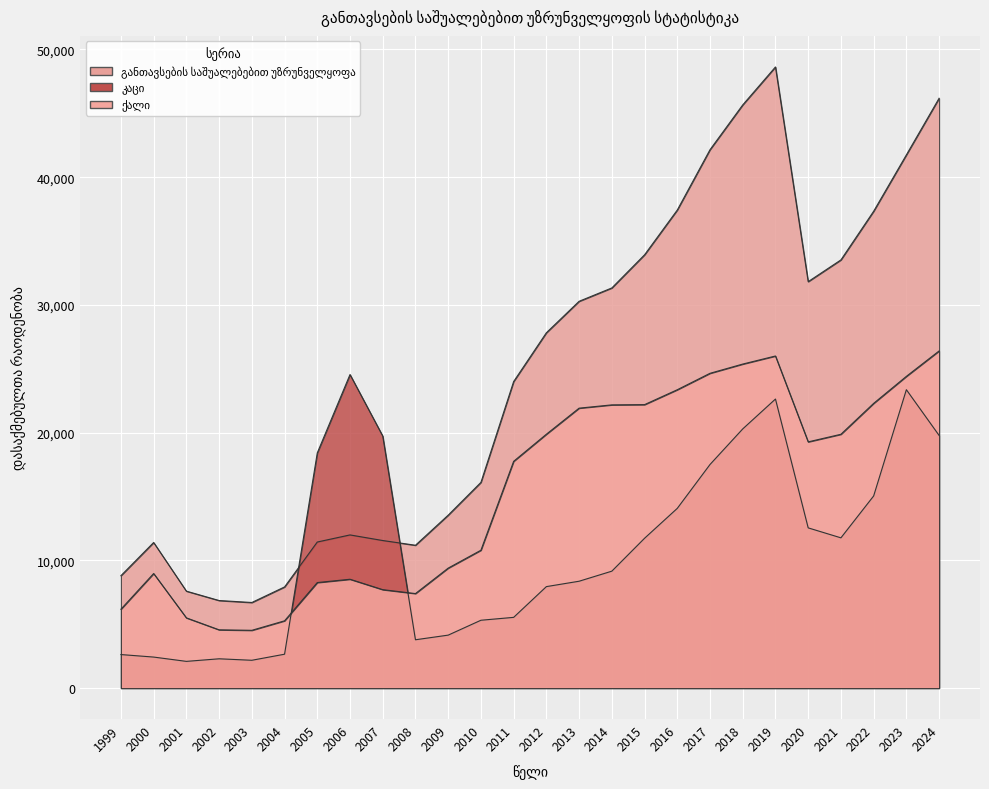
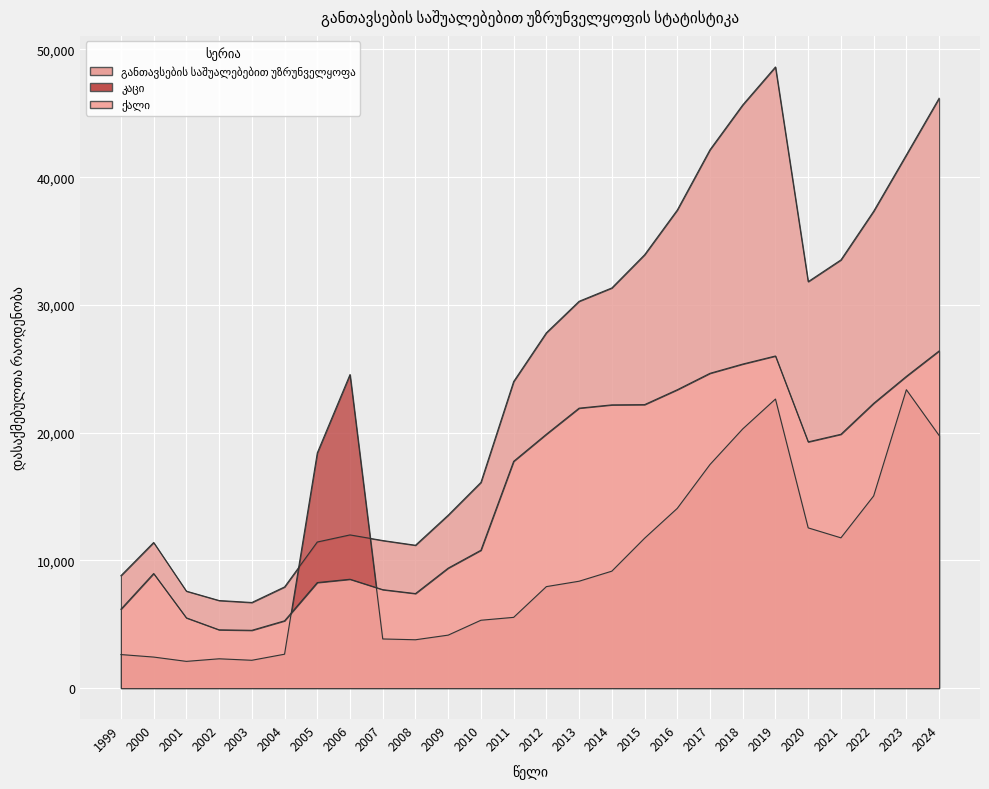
კაცი, 2007: 19,700 -> 3,800
